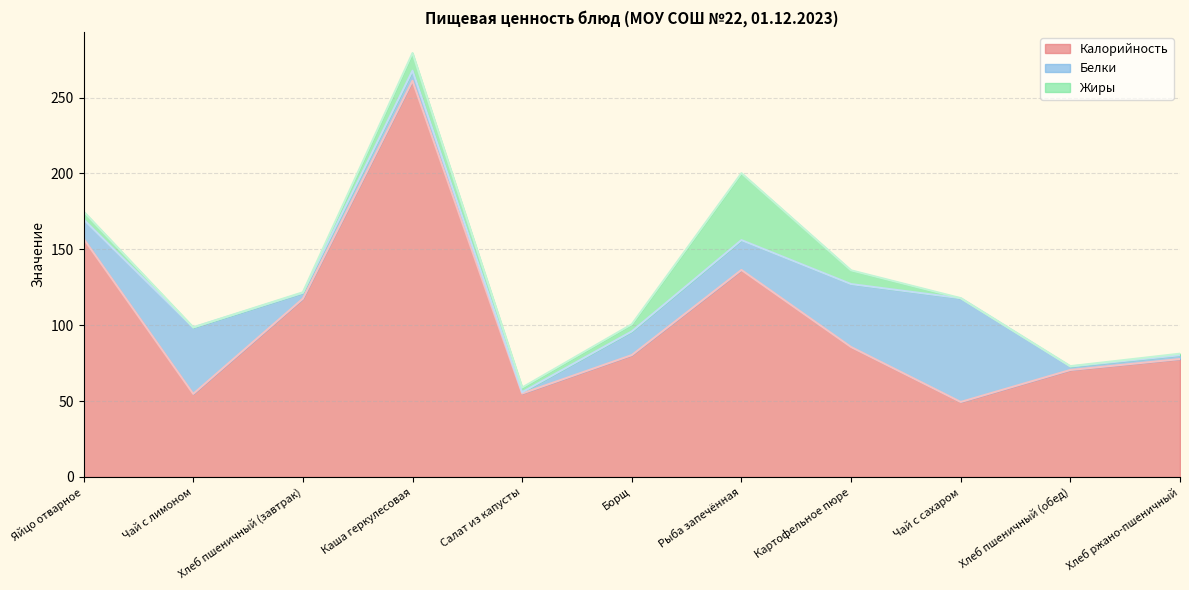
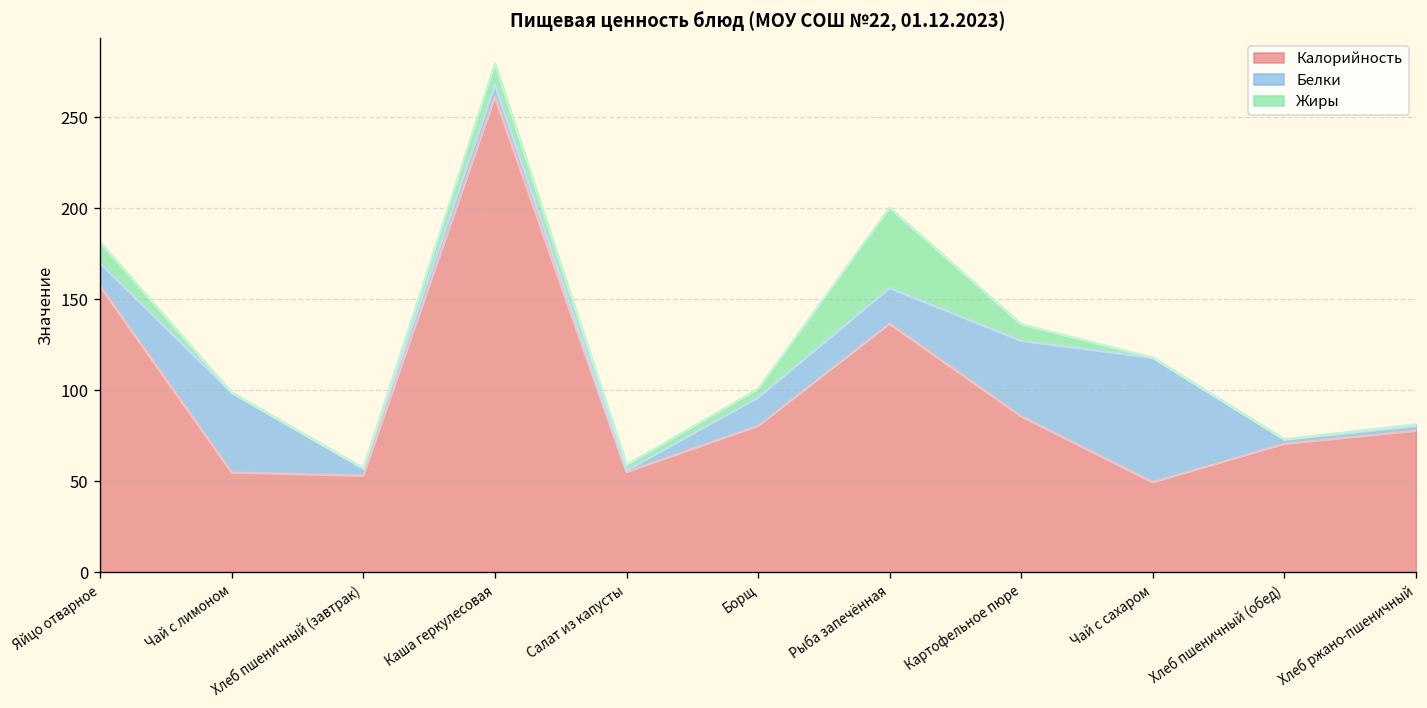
Жиры, Яйцо отварное: 5 -> 12
Калорийность, Хлеб пшеничный (завтрак): 118 -> 53
